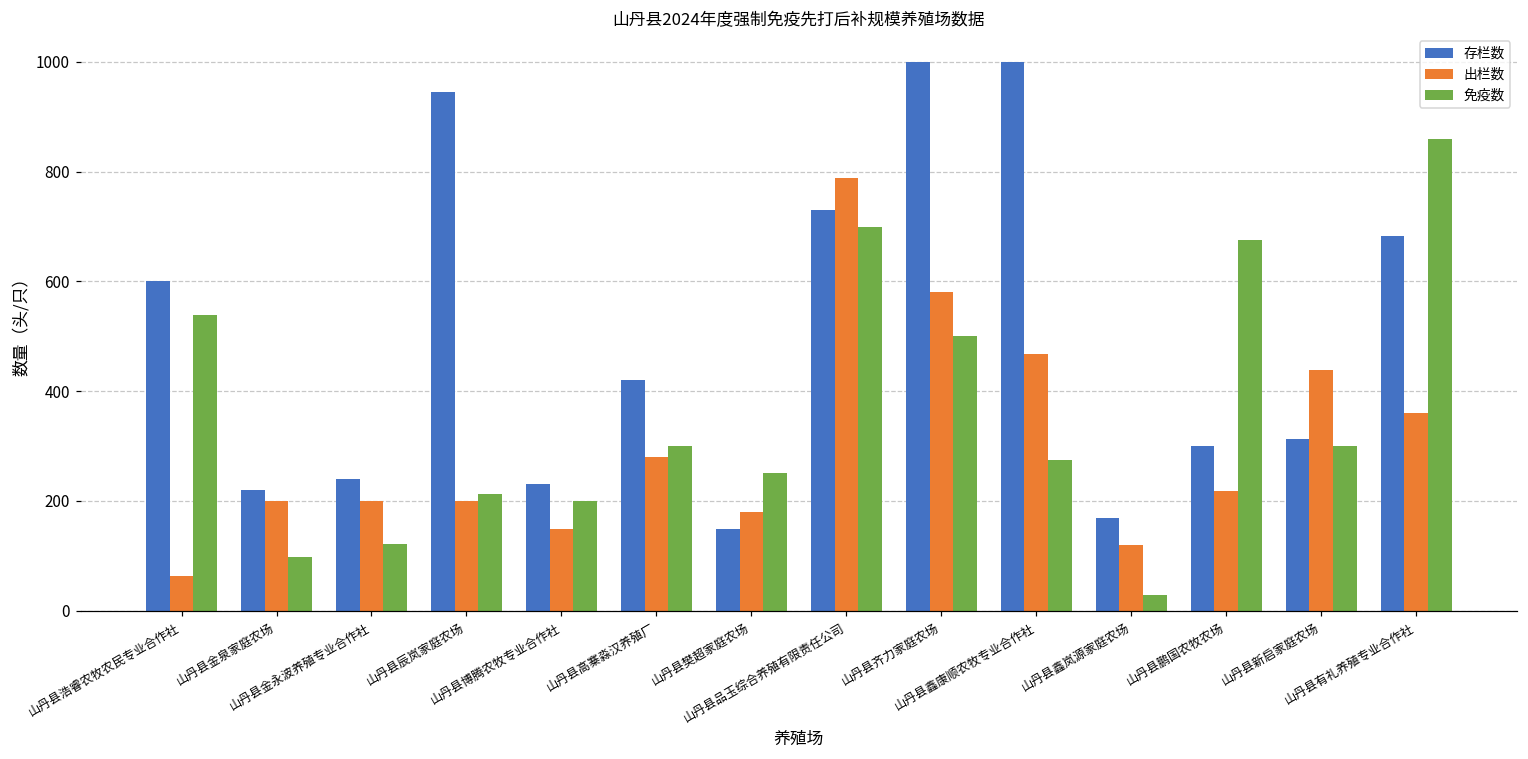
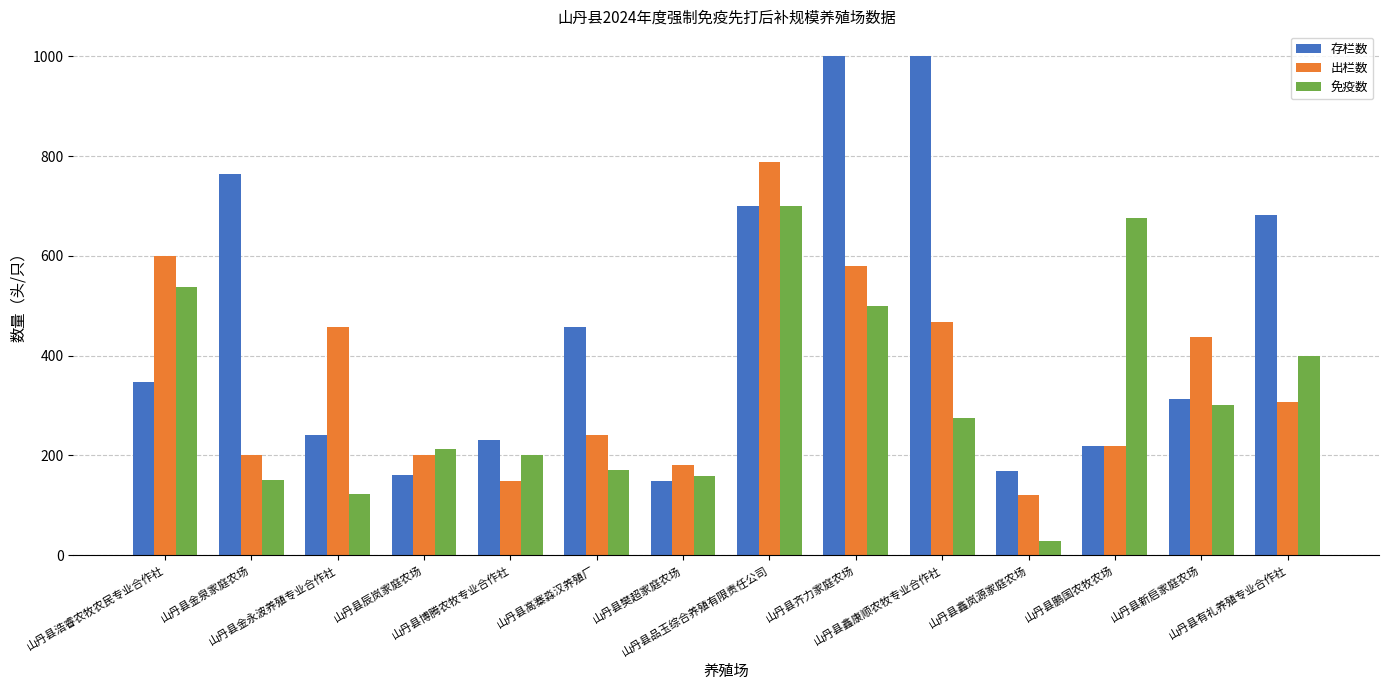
存栏数, 山丹县浩睿农牧农民专业合作社: 600 -> 350
出栏数, 山丹县浩睿农牧农民专业合作社: 60 -> 600
存栏数, 山丹县金泉家庭农场: 220 -> 760
免疫数, 山丹县金泉家庭农场: 100 -> 150
出栏数, 山丹县金永波养殖专业合作社: 200 -> 460
存栏数, 山丹县辰岚家庭农场: 950 -> 160
存栏数, 山丹县高寨淼汉养殖厂: 420 -> 460
出栏数, 山丹县高寨淼汉养殖厂: 280 -> 240
免疫数, 山丹县高寨淼汉养殖厂: 300 -> 170
免疫数, 山丹县樊超家庭农场: 250 -> 160
存栏数, 山丹县品玉综合养殖有限责任公司: 730 -> 700
存栏数, 山丹县鹏国农牧农场: 300 -> 220
出栏数, 山丹县有礼养殖专业合作社: 360 -> 310
免疫数, 山丹县有礼养殖专业合作社: 860 -> 400
